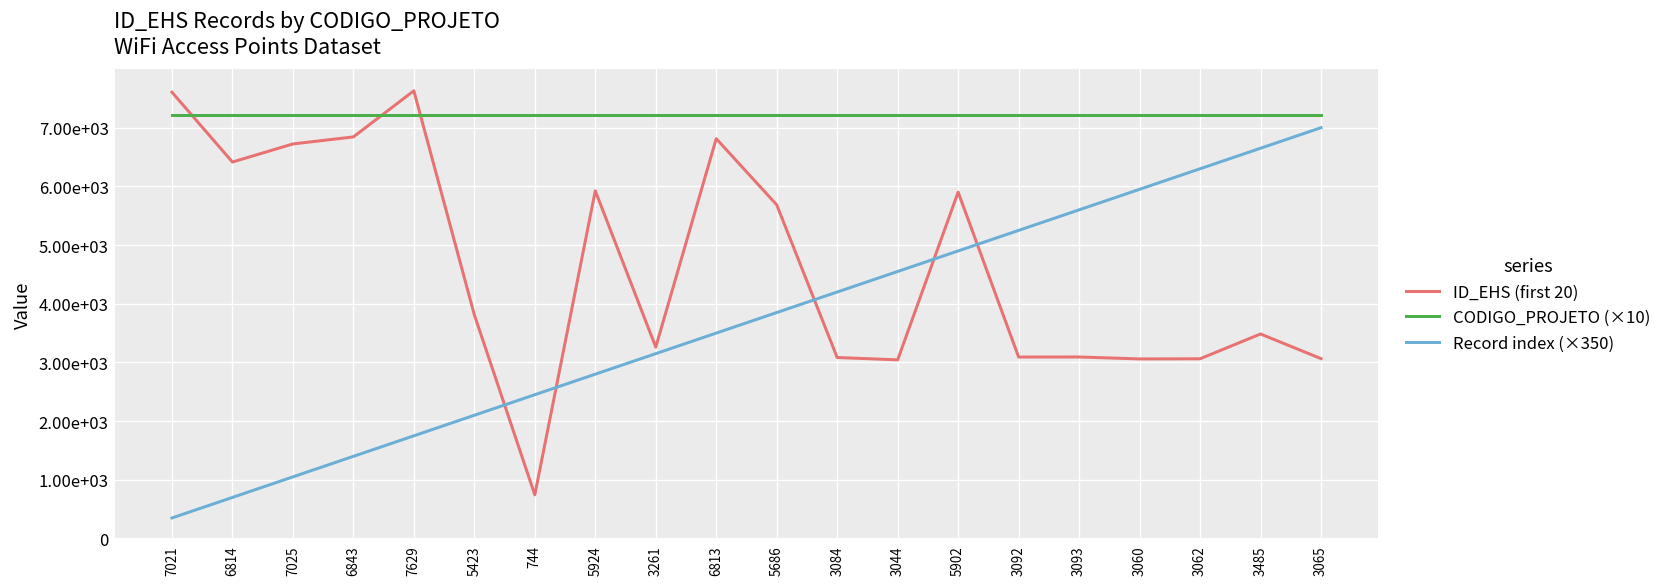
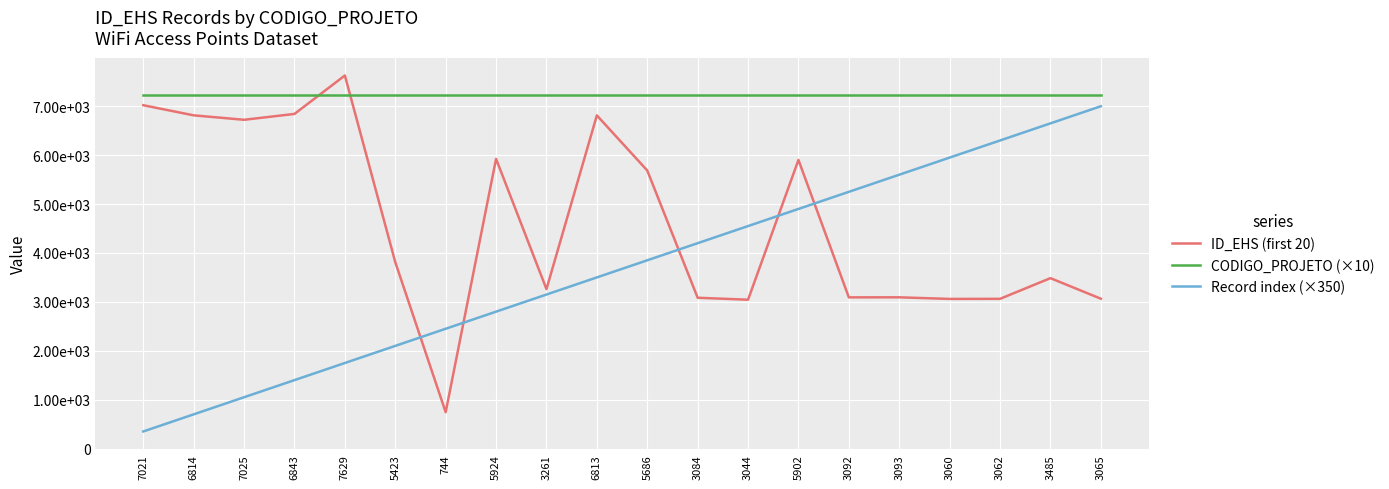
ID_EHS (first 20), 7021: 7600 -> 7000
ID_EHS (first 20), 6814: 6400 -> 6800
